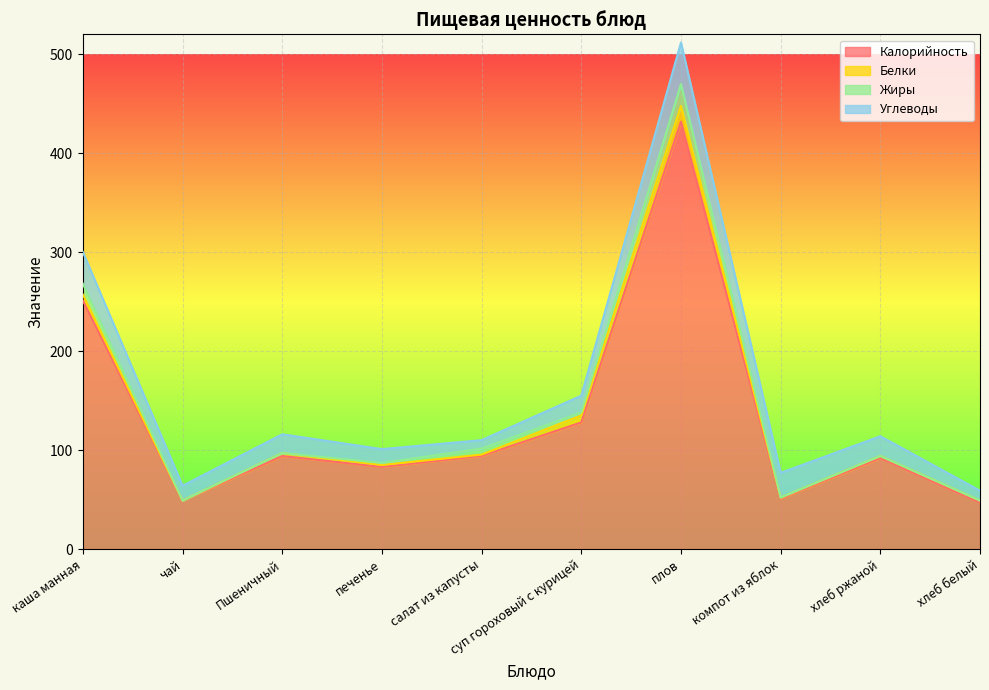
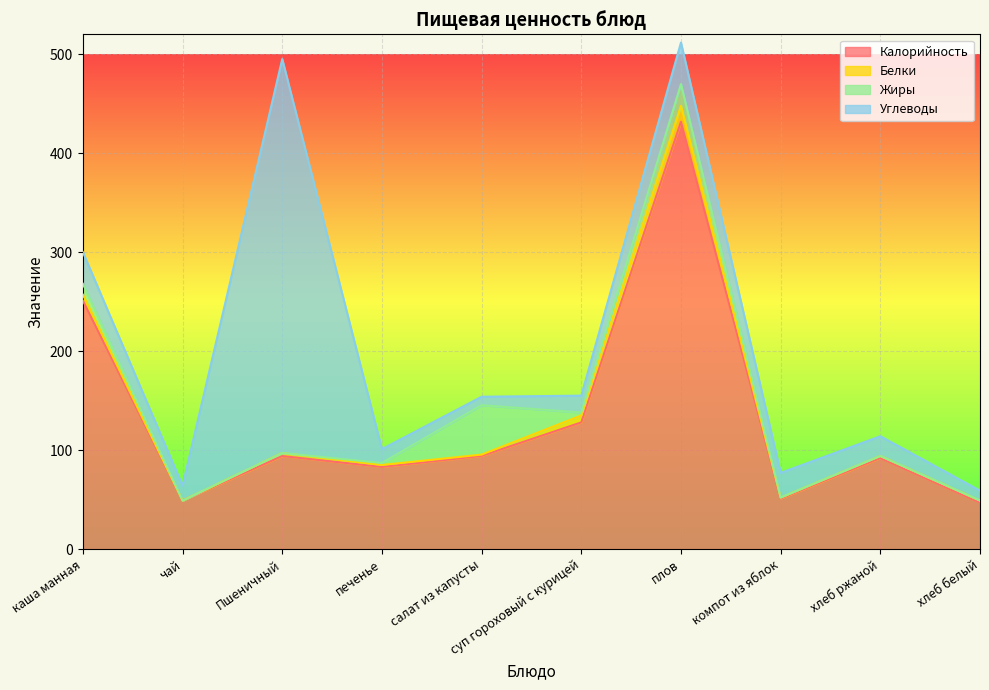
Углеводы, Пшеничный: 20 -> 400
Жиры, салат из капусты: 10 -> 50
